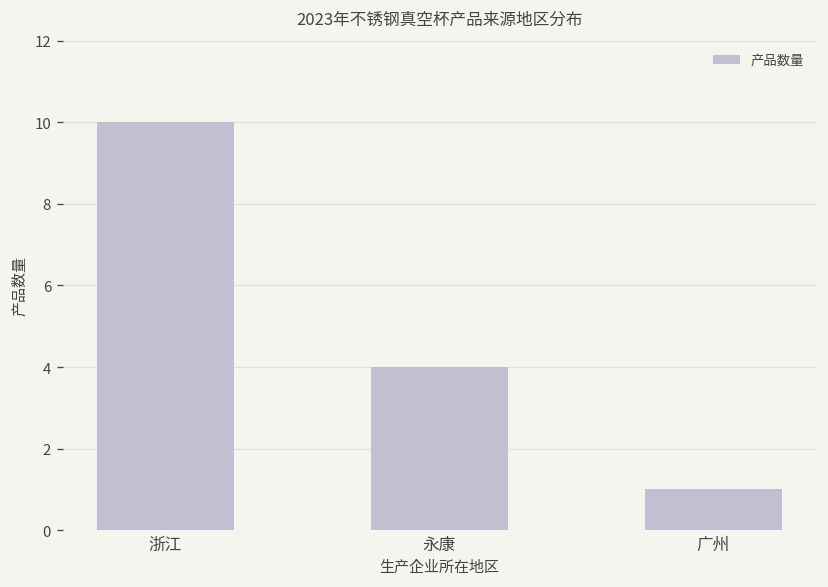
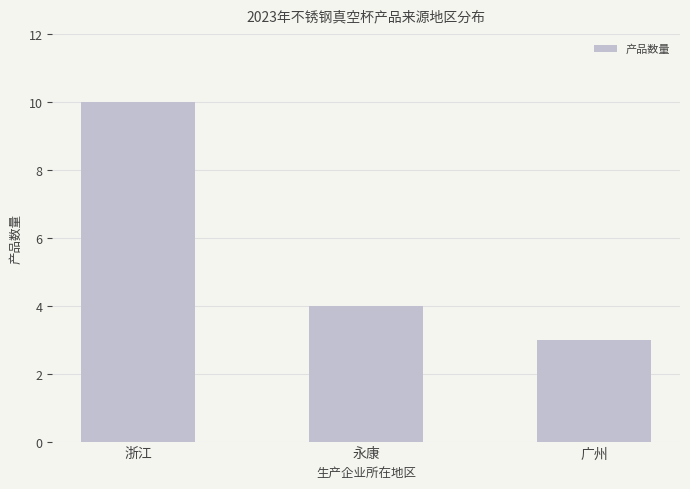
广州: 1 -> 3
